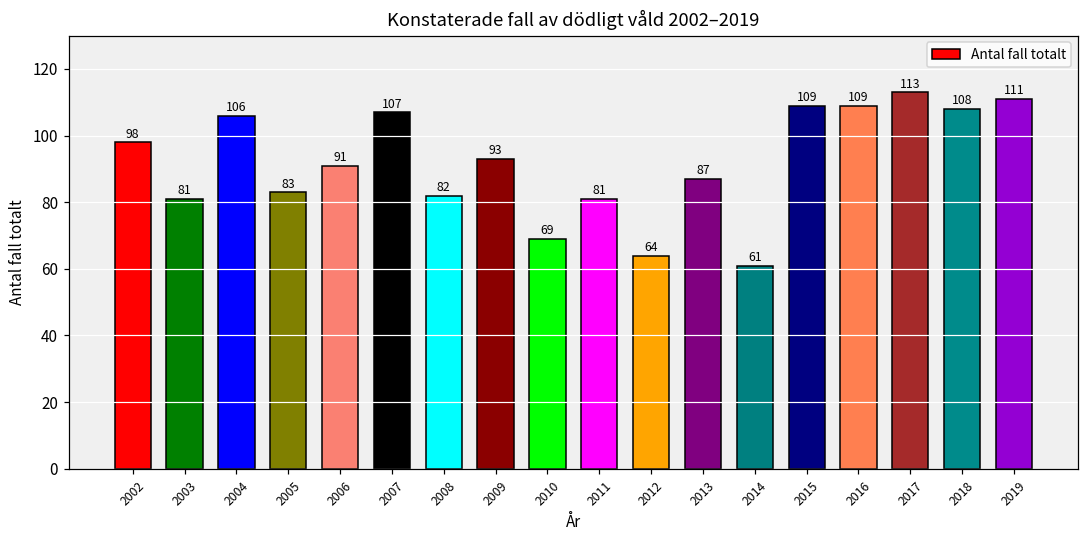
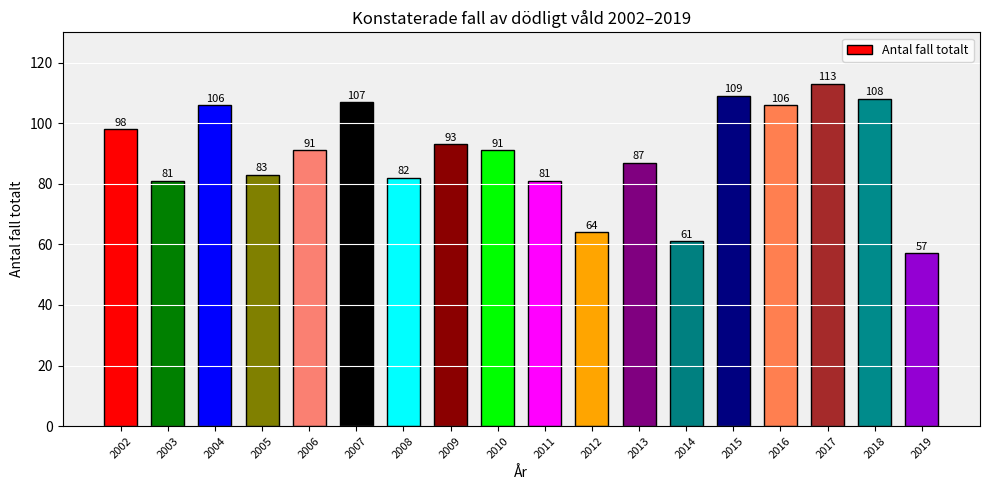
2010: 69 -> 91
2016: 109 -> 106
2019: 111 -> 57
